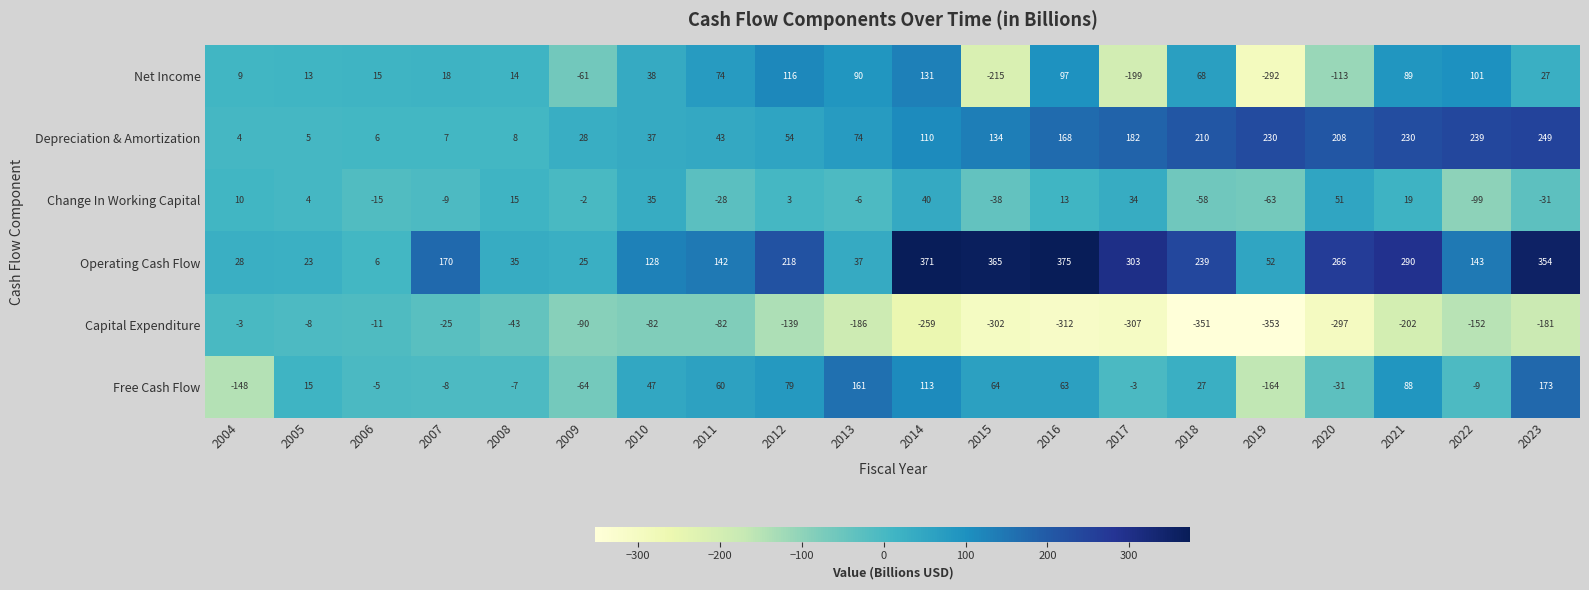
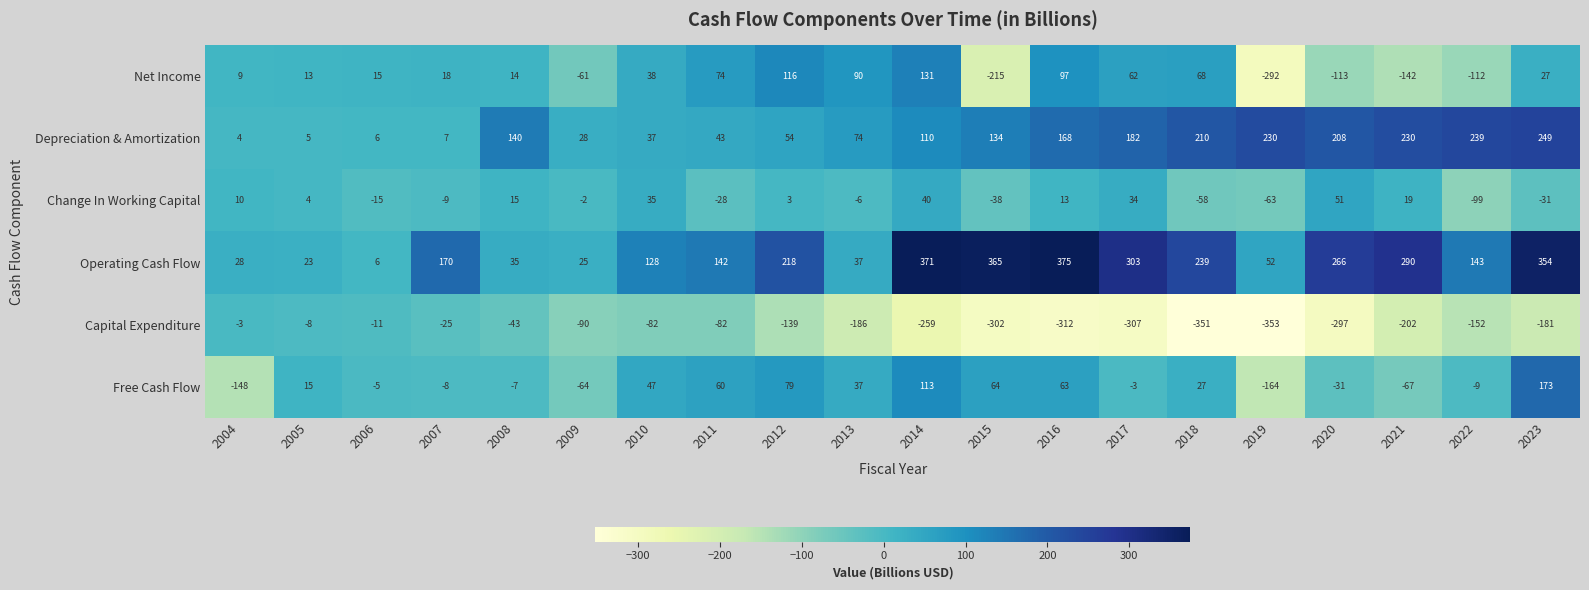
Net Income, 2017: -199 -> 62
Net Income, 2021: 89 -> -142
Net Income, 2022: 101 -> -112
Depreciation & Amortization, 2008: 8 -> 140
Free Cash Flow, 2013: 161 -> 37
Free Cash Flow, 2021: 88 -> -67
